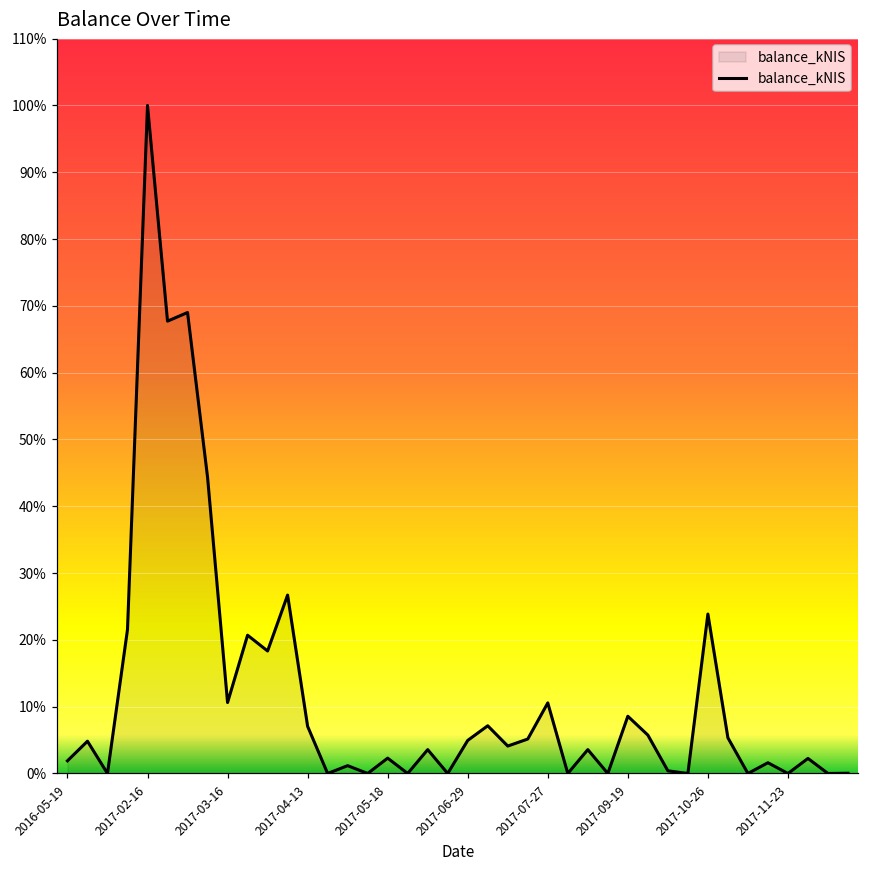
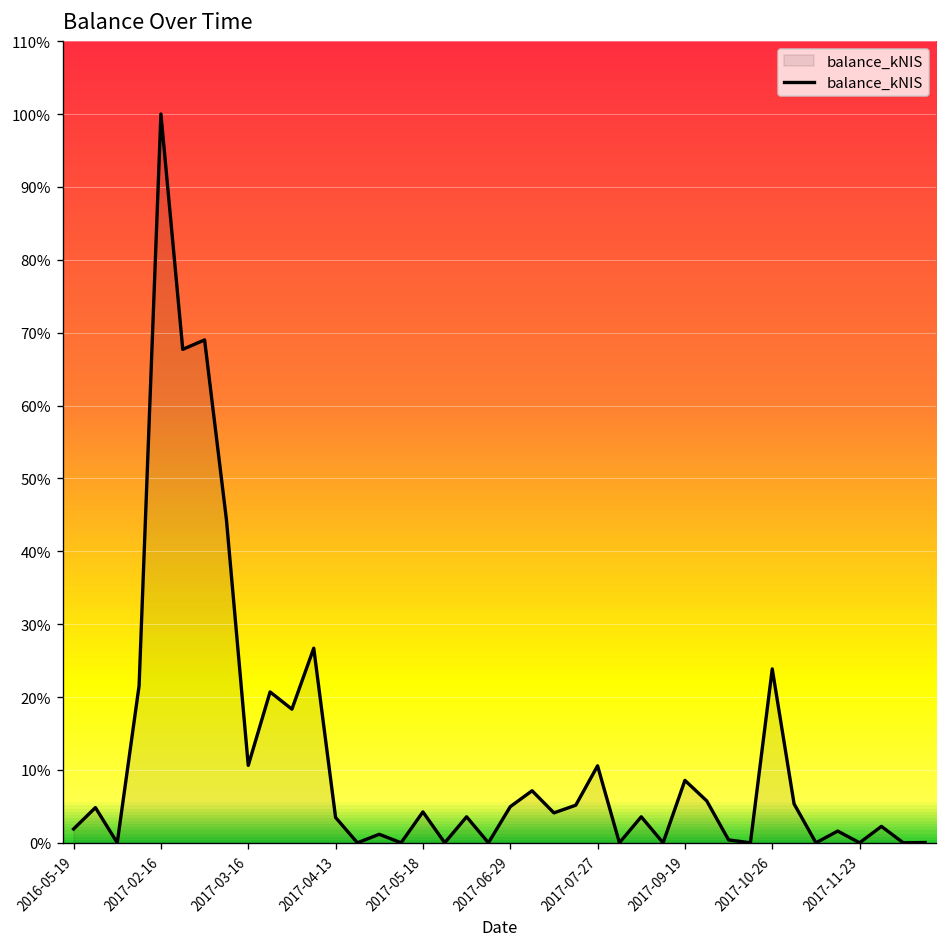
2017-04-13: 7% -> 3%
2017-05-18: 2% -> 4%
